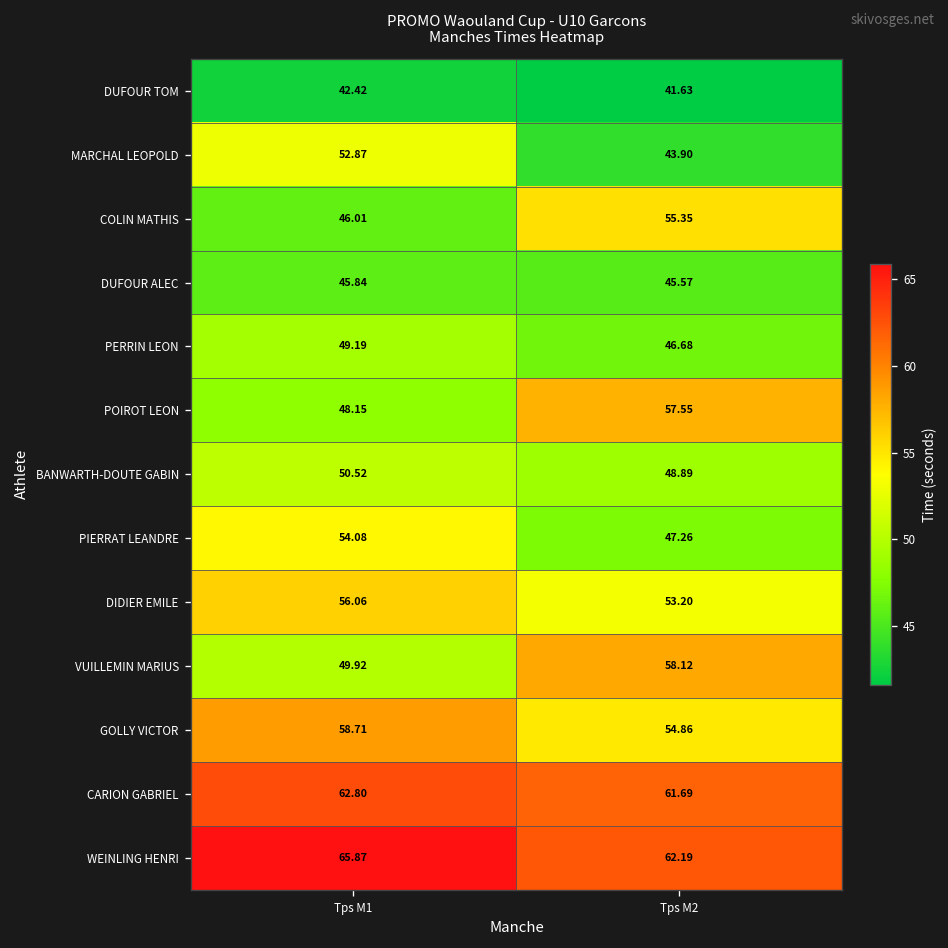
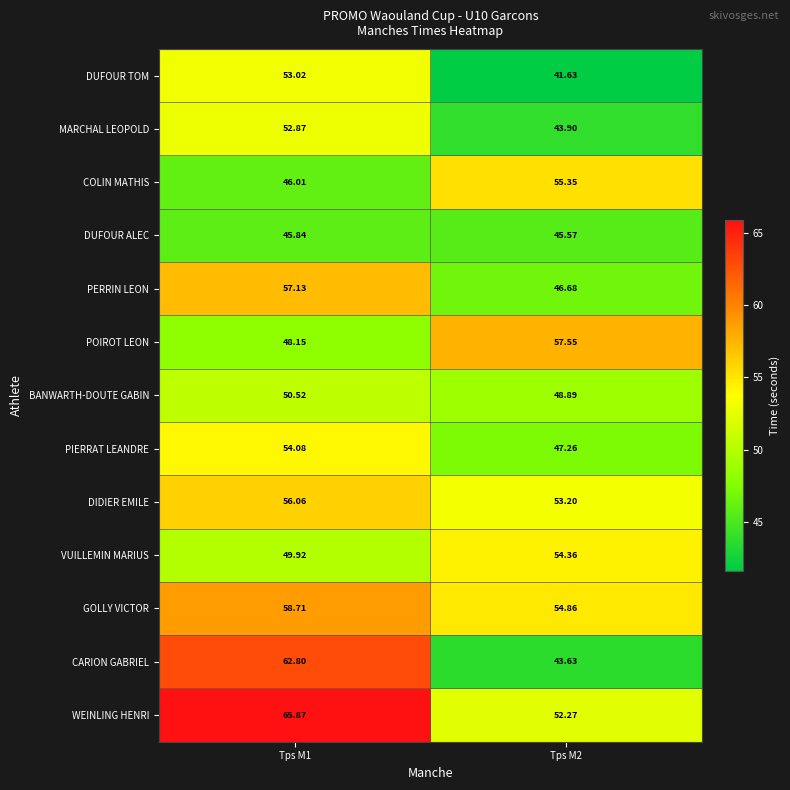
DUFOUR TOM, Tps M1: 42.42 -> 53.02
PERRIN LEON, Tps M1: 49.19 -> 57.13
VUILLEMIN MARIUS, Tps M2: 58.12 -> 54.36
CARION GABRIEL, Tps M2: 61.69 -> 43.63
WEINLING HENRI, Tps M2: 62.19 -> 52.27
